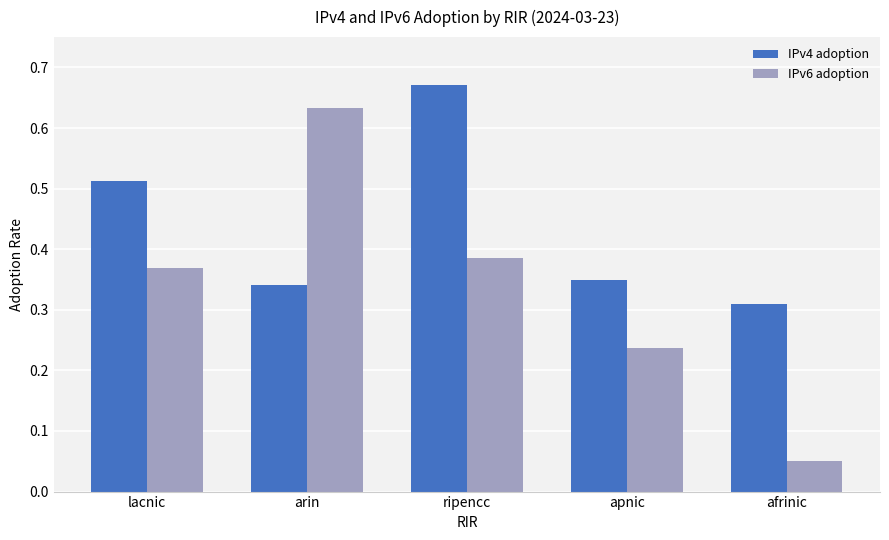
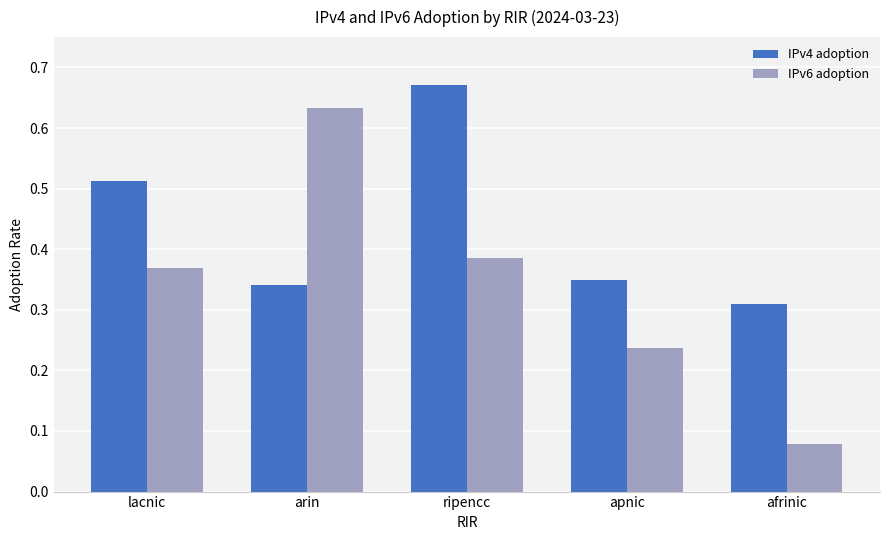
IPv6 adoption, afrinic: 0.05 -> 0.08
